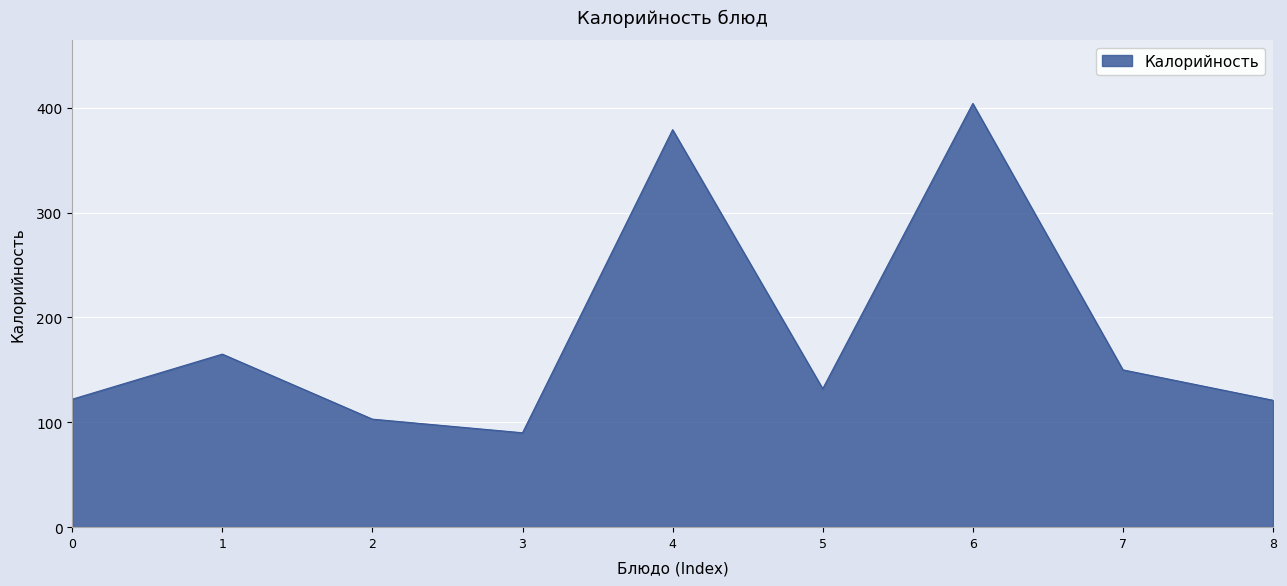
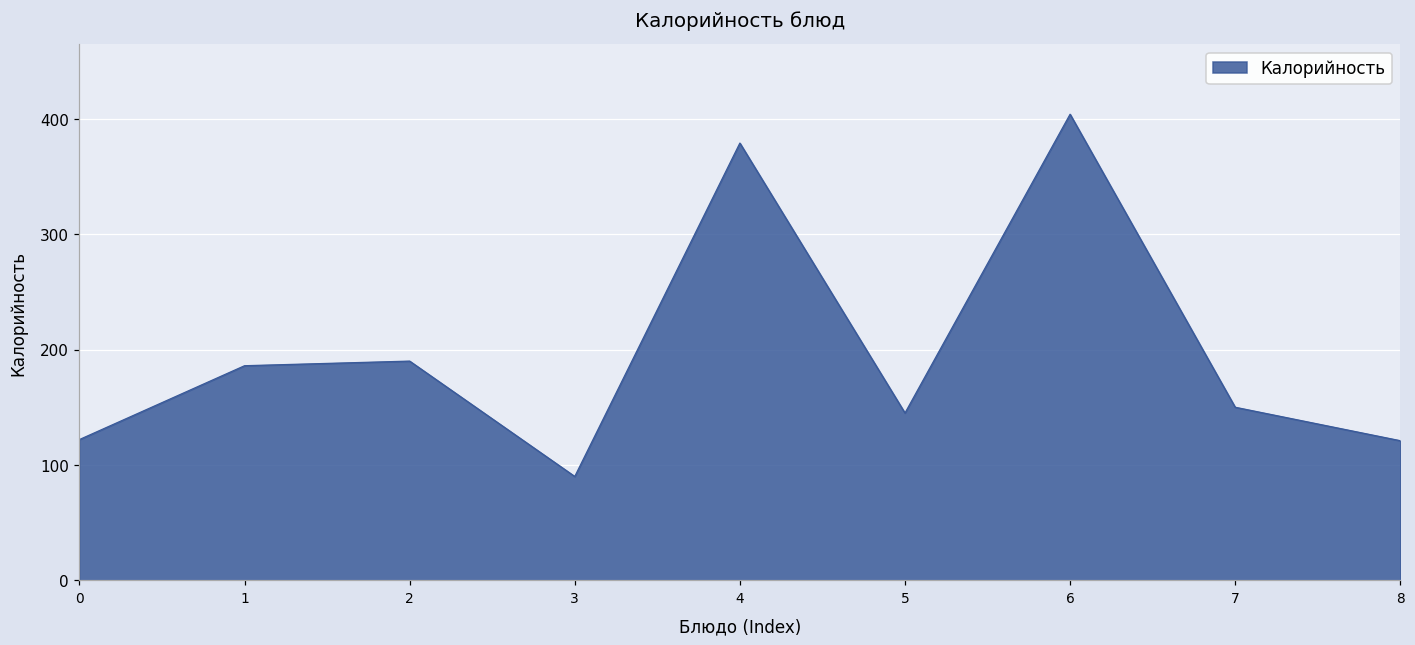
1: 165 -> 186
2: 103 -> 190
5: 132 -> 145
